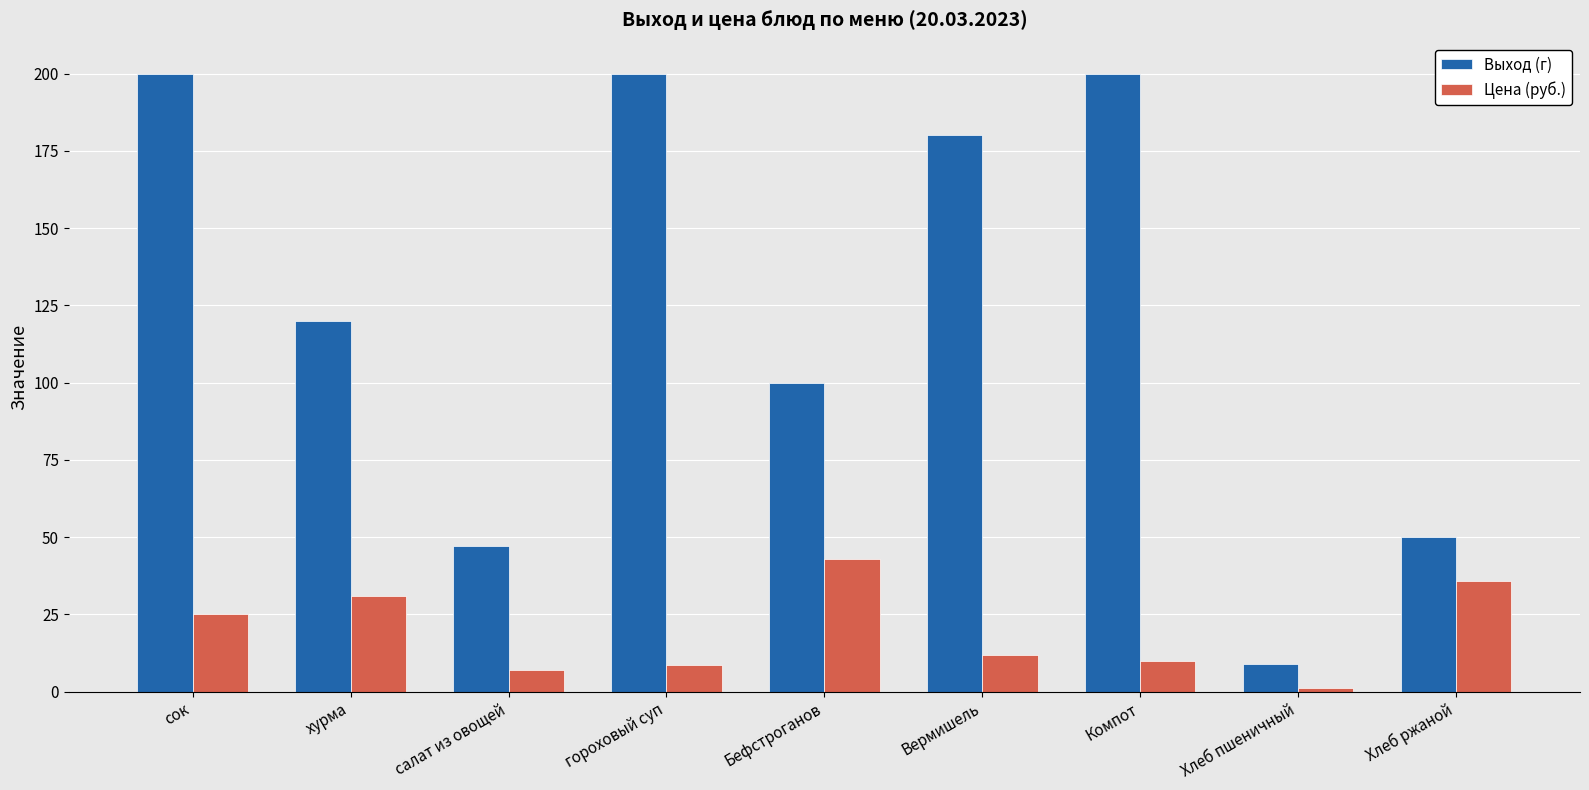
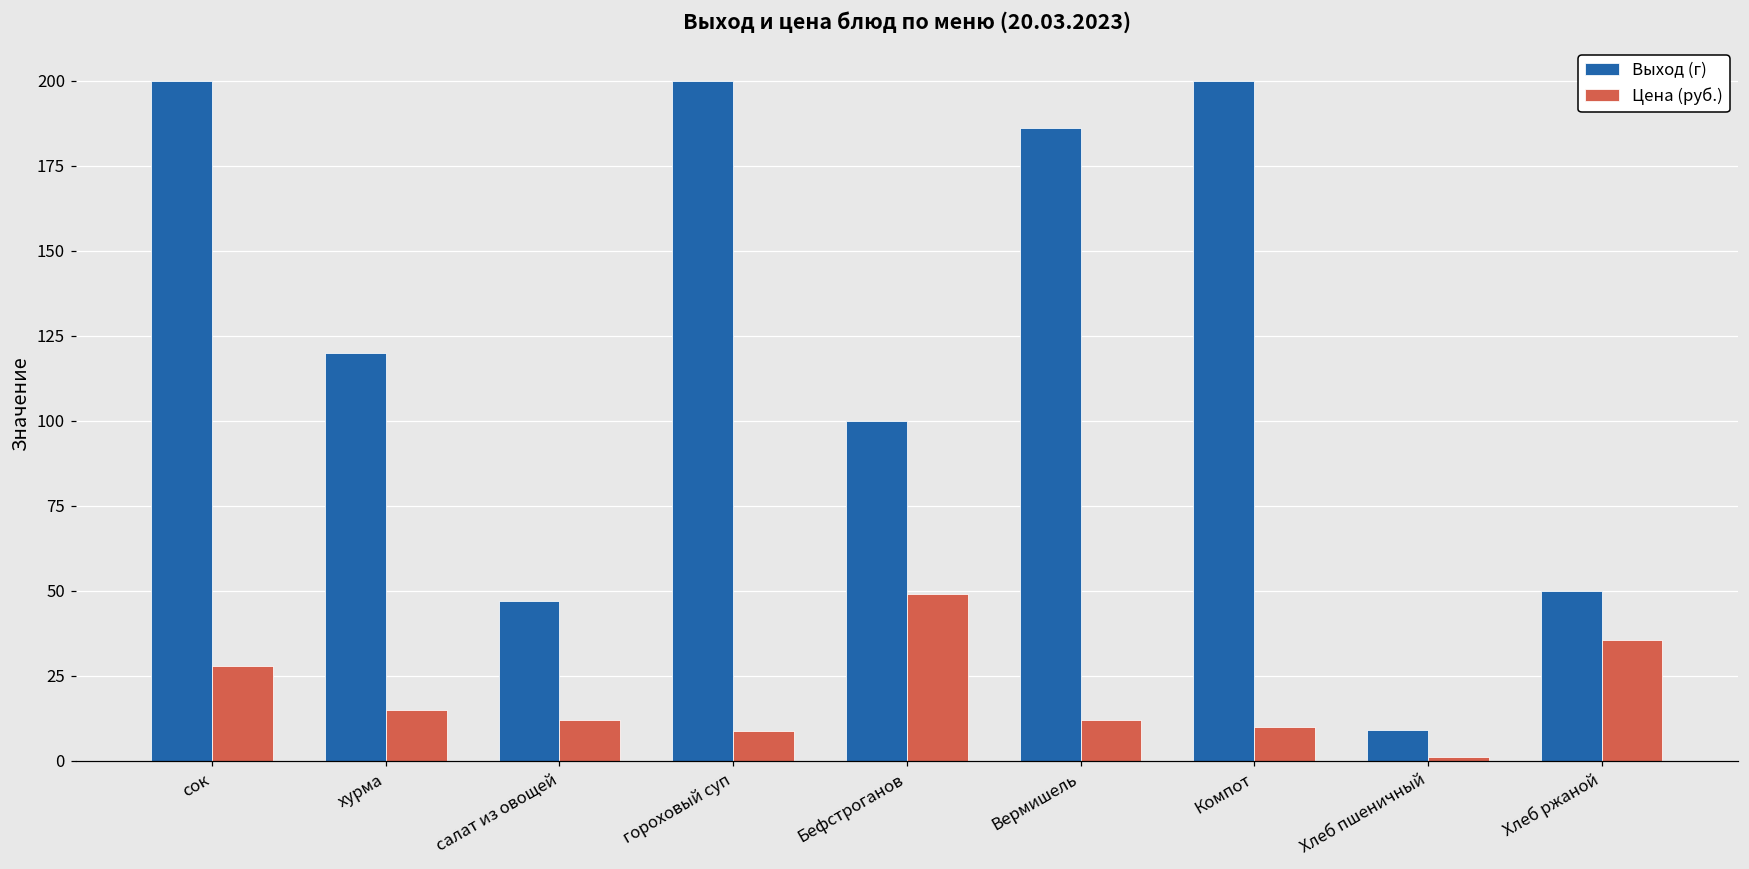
Цена (руб.), сок: 25 -> 28
Цена (руб.), хурма: 31 -> 15
Цена (руб.), салат из овощей: 7 -> 12
Цена (руб.), Бефстроганов: 43 -> 49
Выход (г), Вермишель: 180 -> 186
